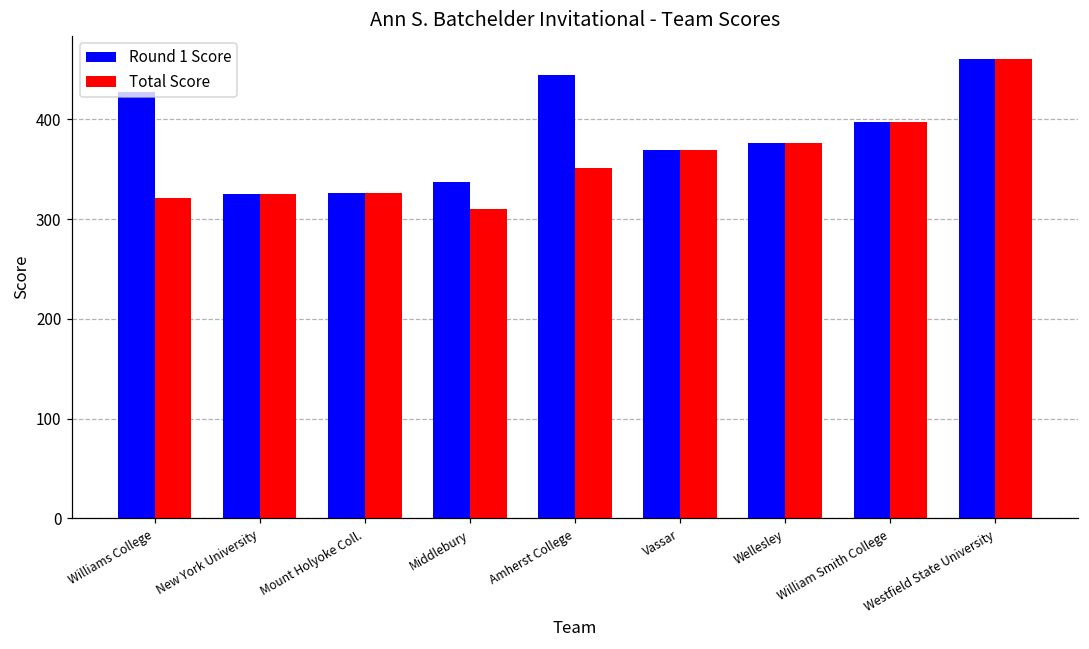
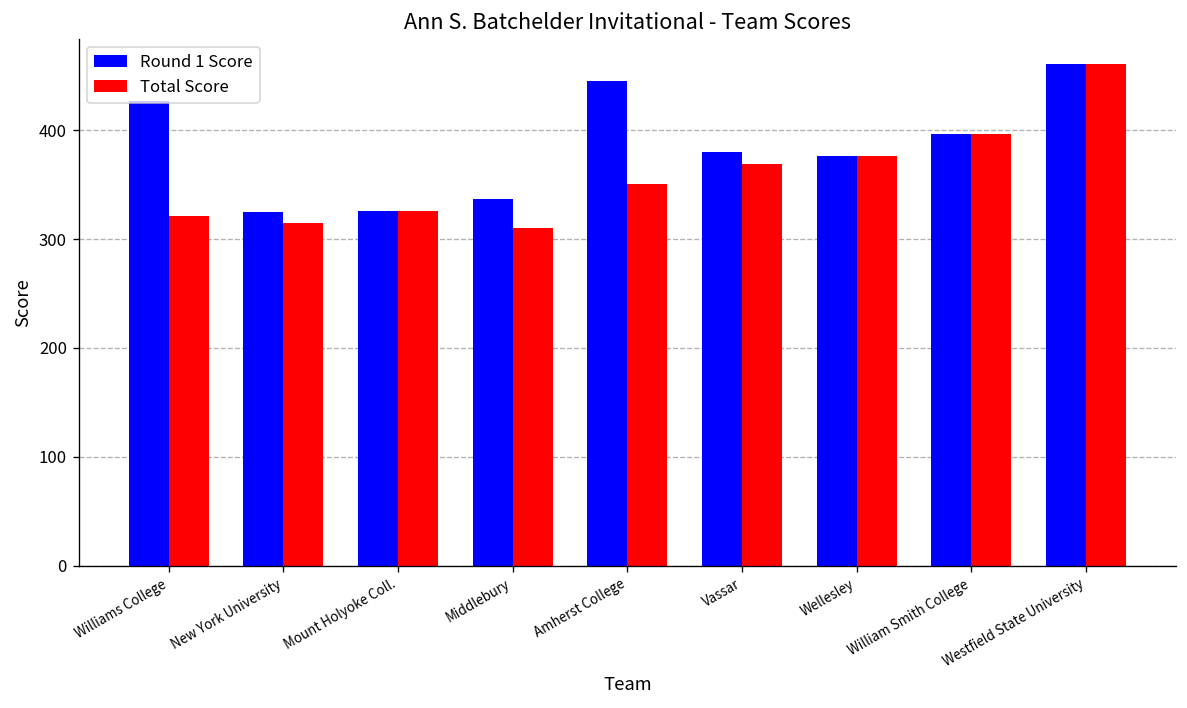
Total Score, New York University: 330 -> 320
Round 1 Score, Vassar: 370 -> 380
